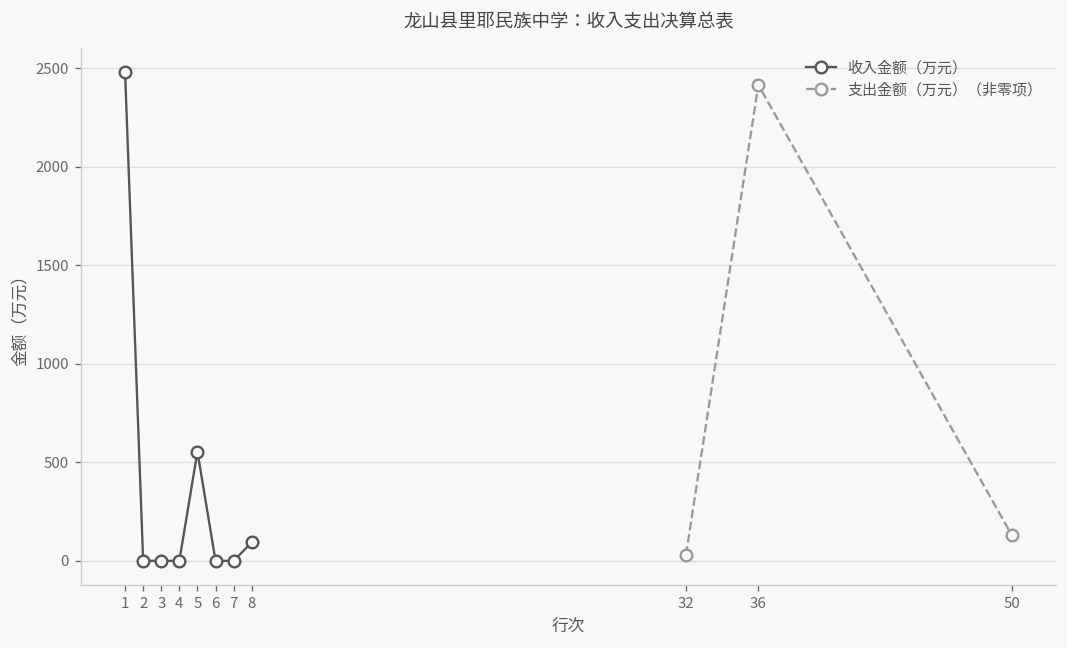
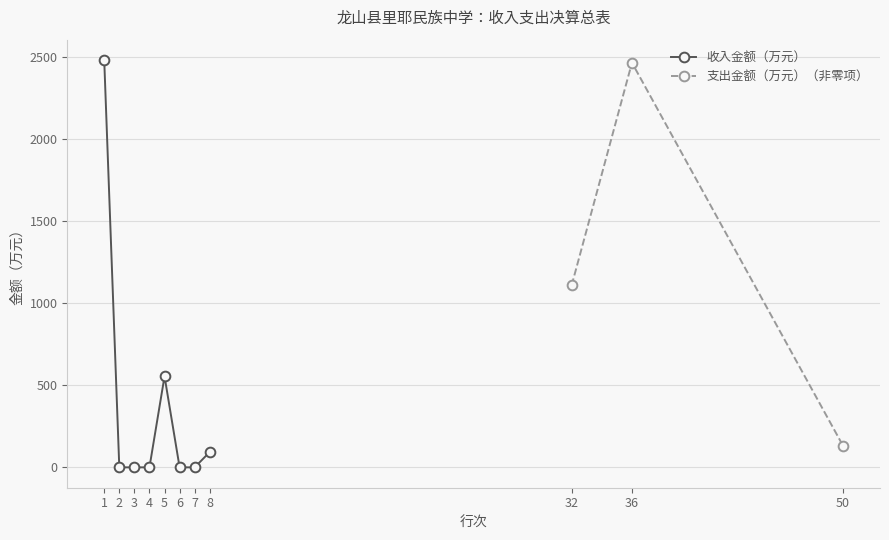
支出金额（万元）（非零项）, 32: 30 -> 1110
支出金额（万元）（非零项）, 36: 2420 -> 2470
